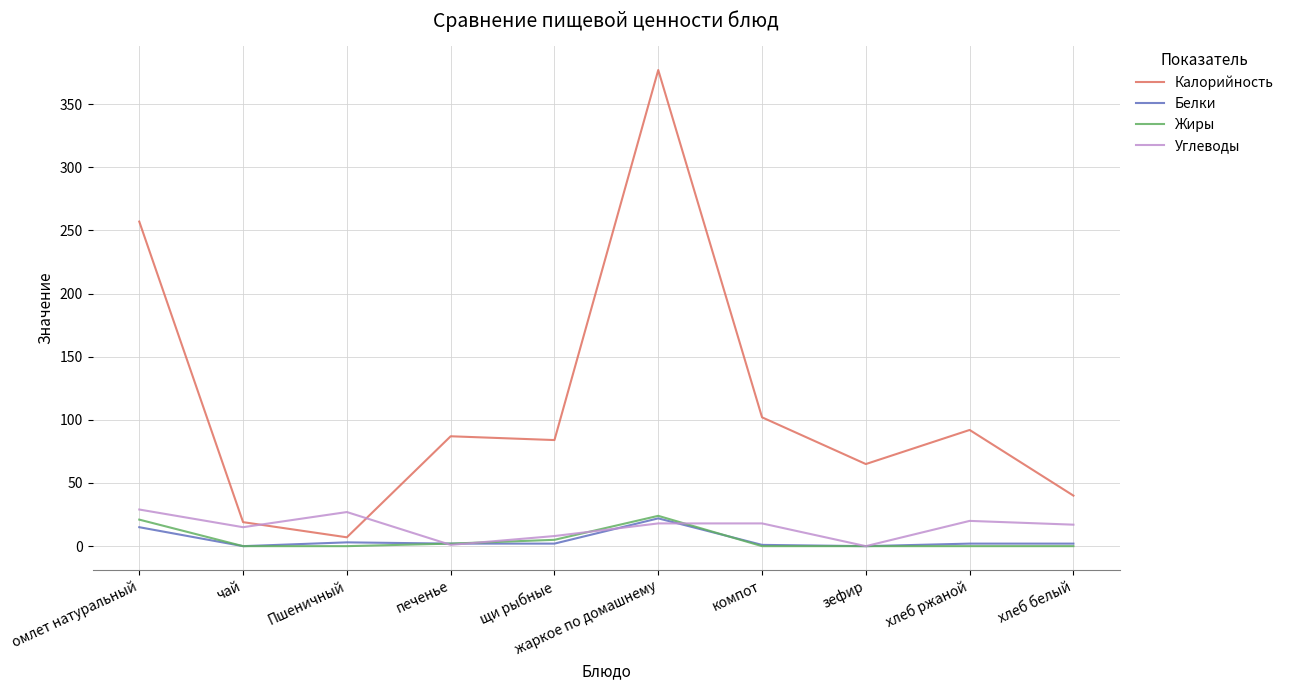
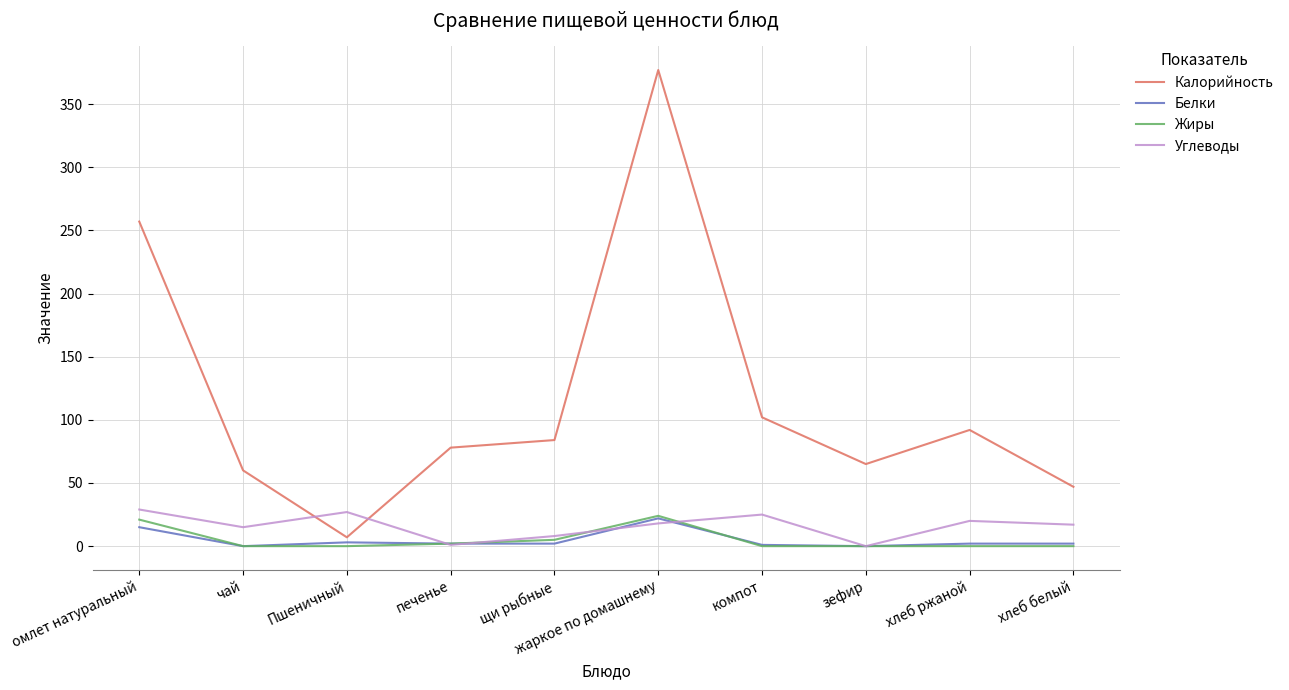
Калорийность, чай: 19 -> 60
Калорийность, печенье: 87 -> 78
Углеводы, компот: 18 -> 25
Калорийность, хлеб белый: 40 -> 47
